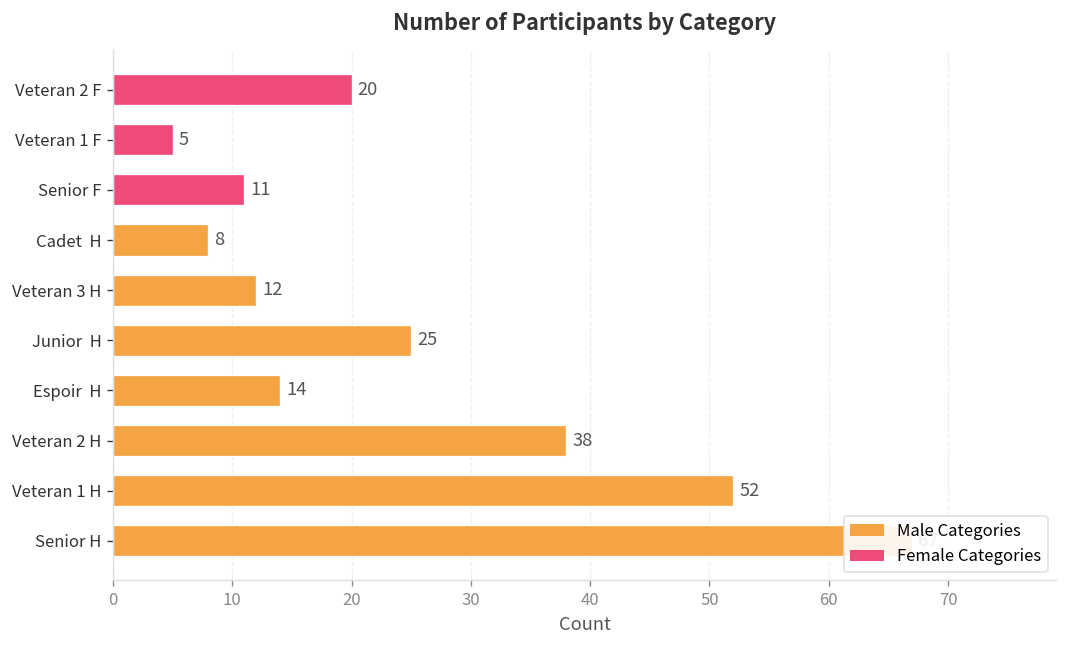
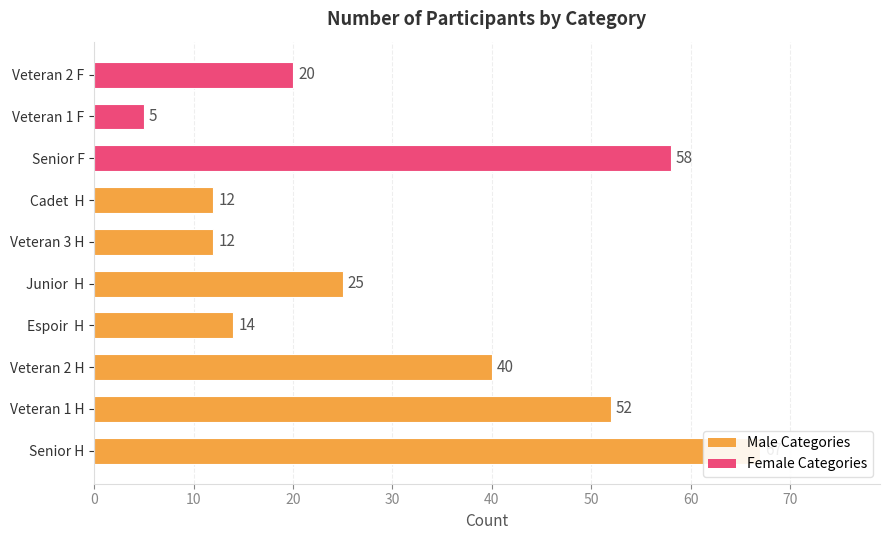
Senior F: 11 -> 58
Cadet H: 8 -> 12
Veteran 2 H: 38 -> 40
